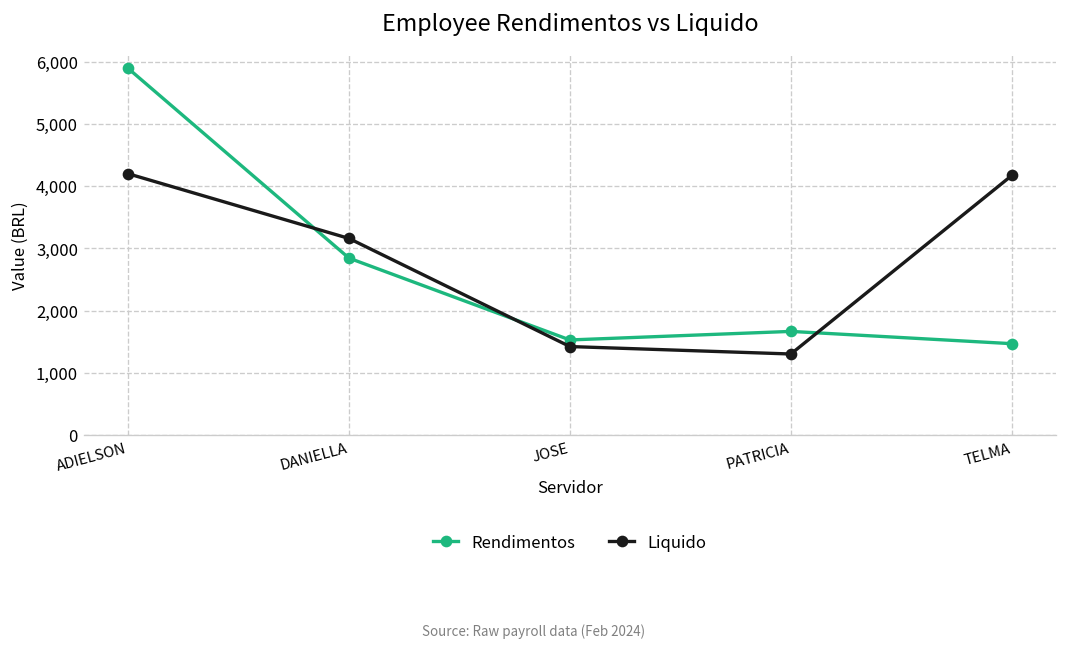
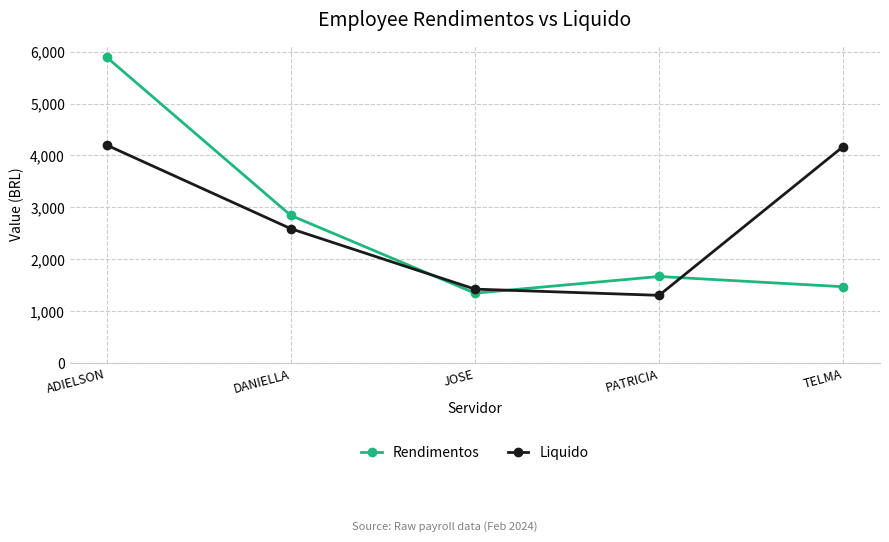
Liquido, DANIELLA: 3,200 -> 2,600
Rendimentos, JOSE: 1,500 -> 1,300
